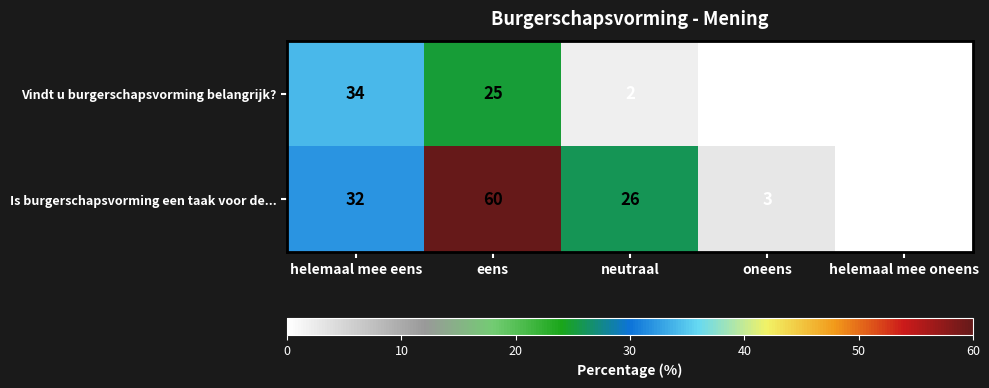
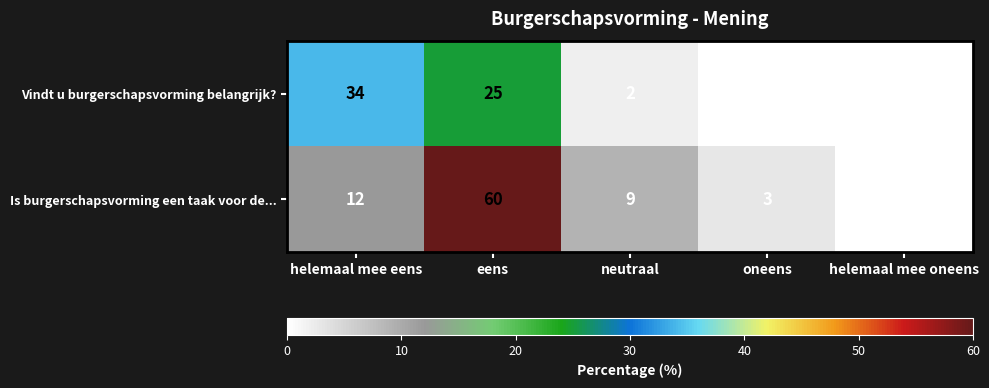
Is burgerschapsvorming een taak voor de..., helemaal mee eens: 32 -> 12
Is burgerschapsvorming een taak voor de..., neutraal: 26 -> 9
